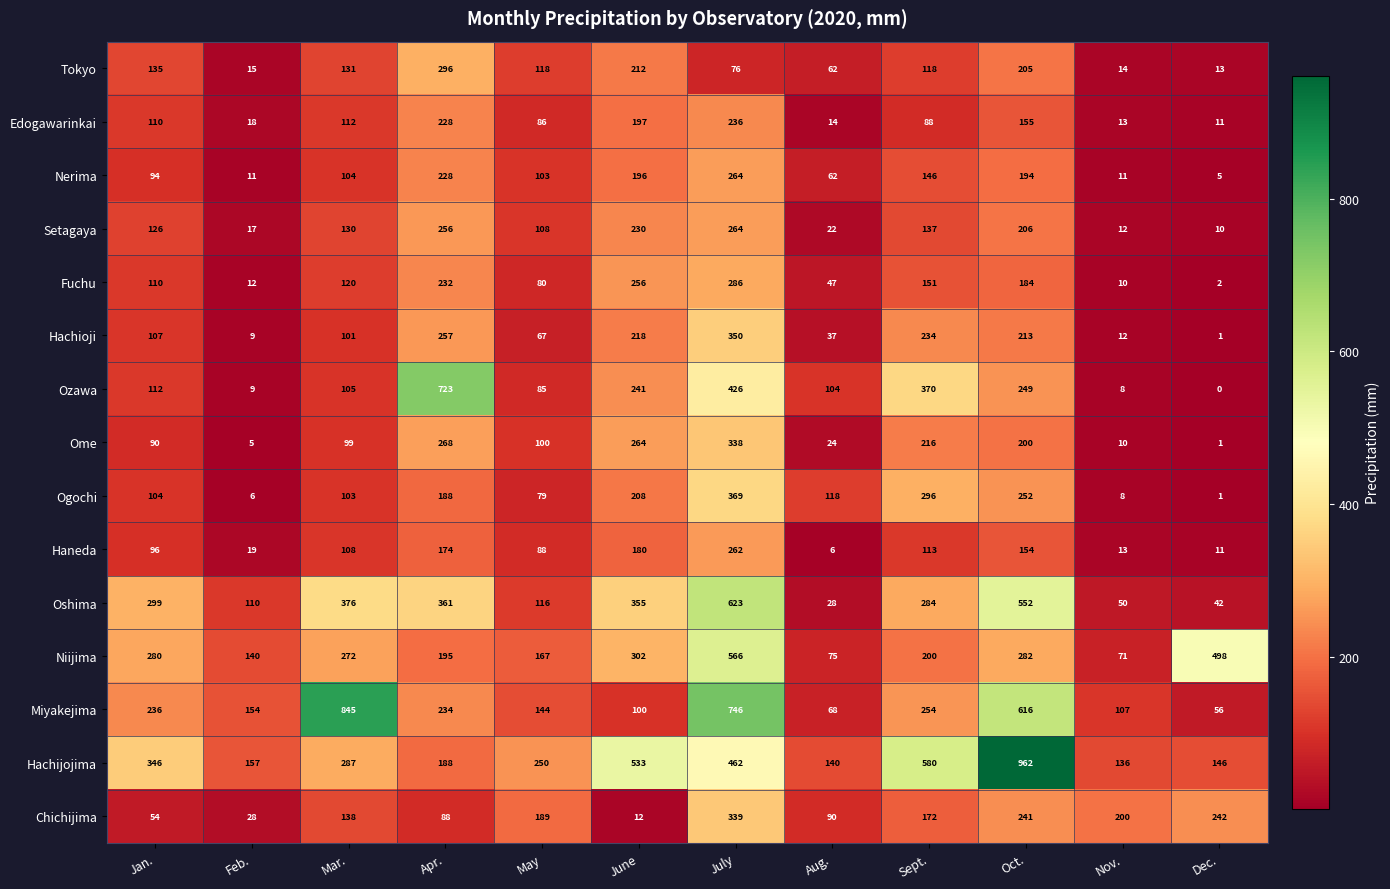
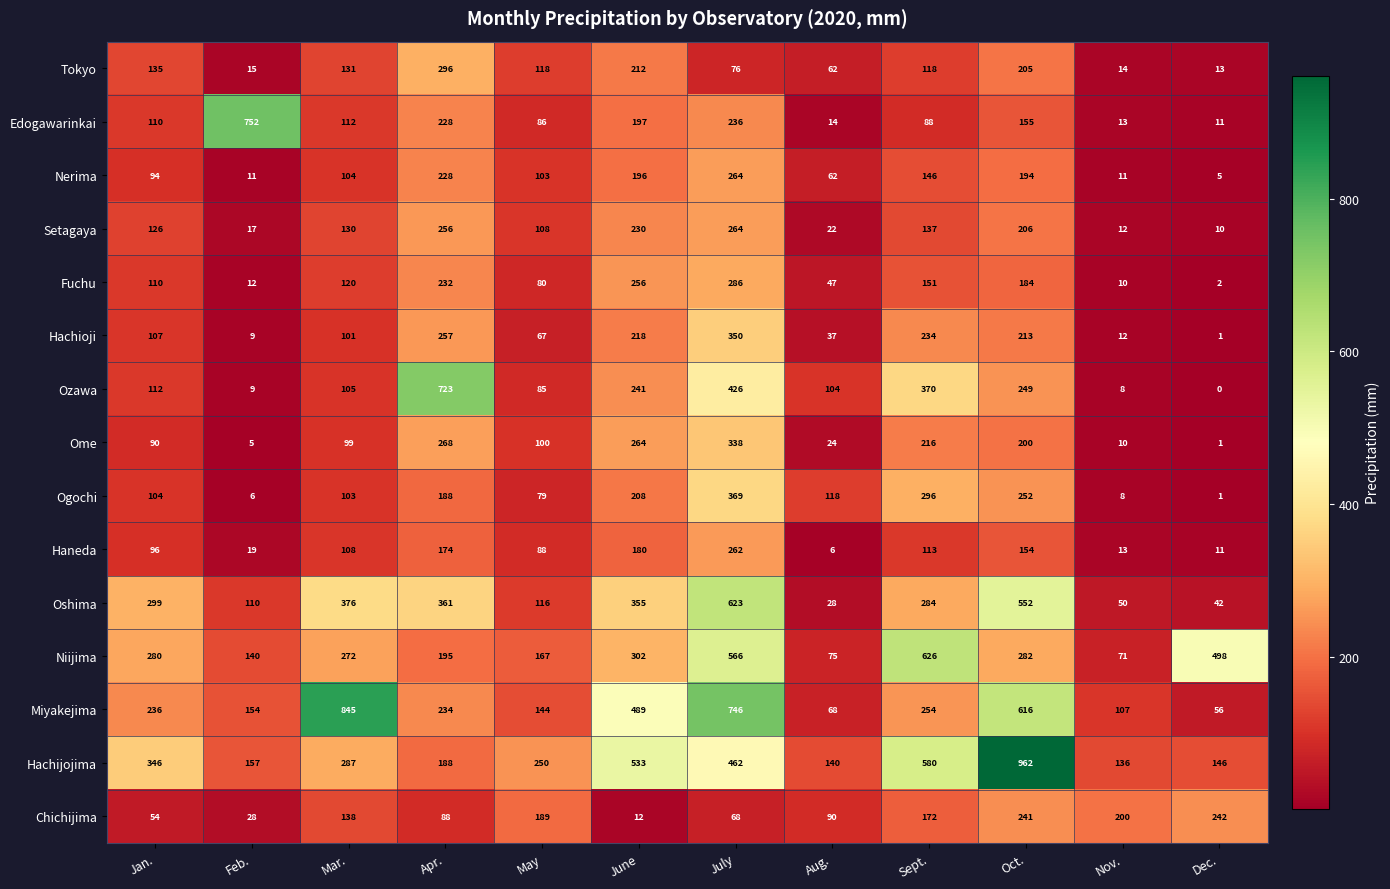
Edogawarinkai, Feb.: 18 -> 752
Niijima, Sept.: 200 -> 626
Miyakejima, June: 100 -> 489
Chichijima, July: 339 -> 68
